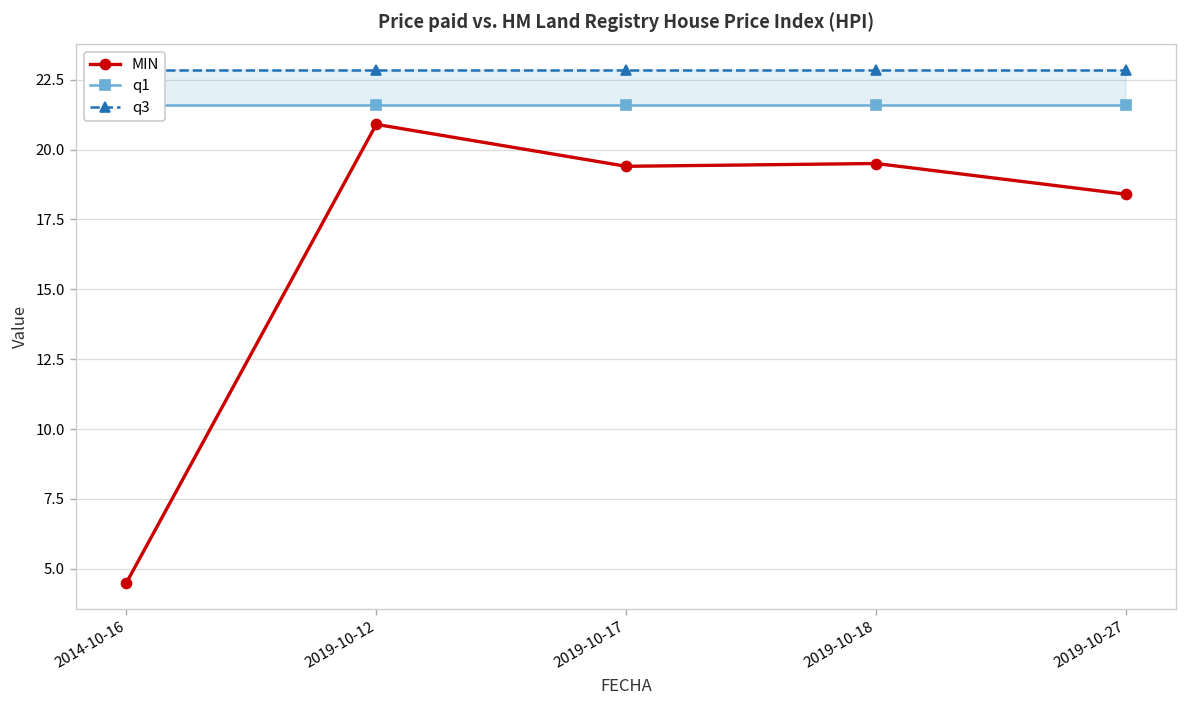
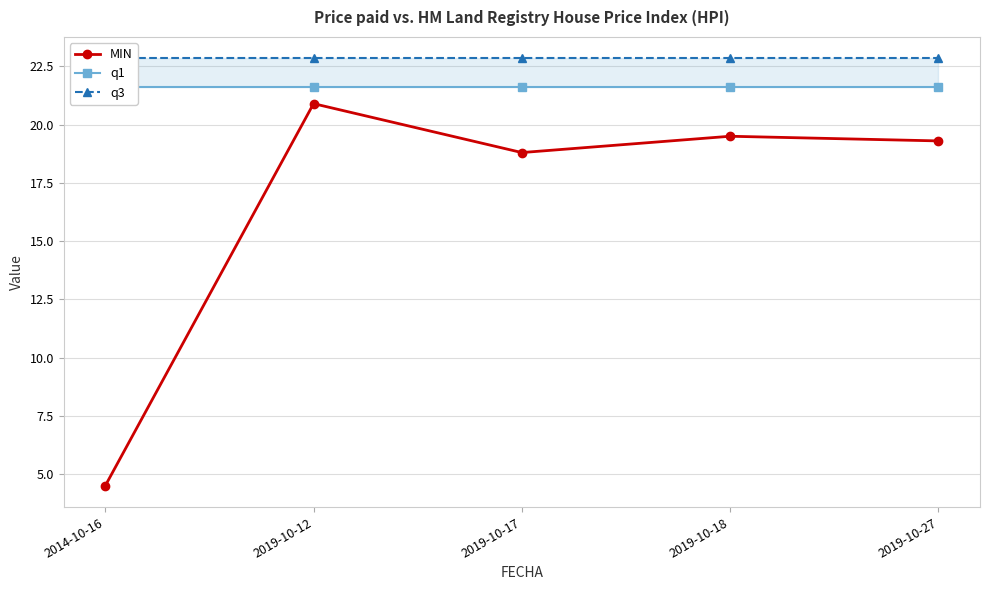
MIN, 2019-10-17: 19.4 -> 18.8
MIN, 2019-10-27: 18.4 -> 19.3
